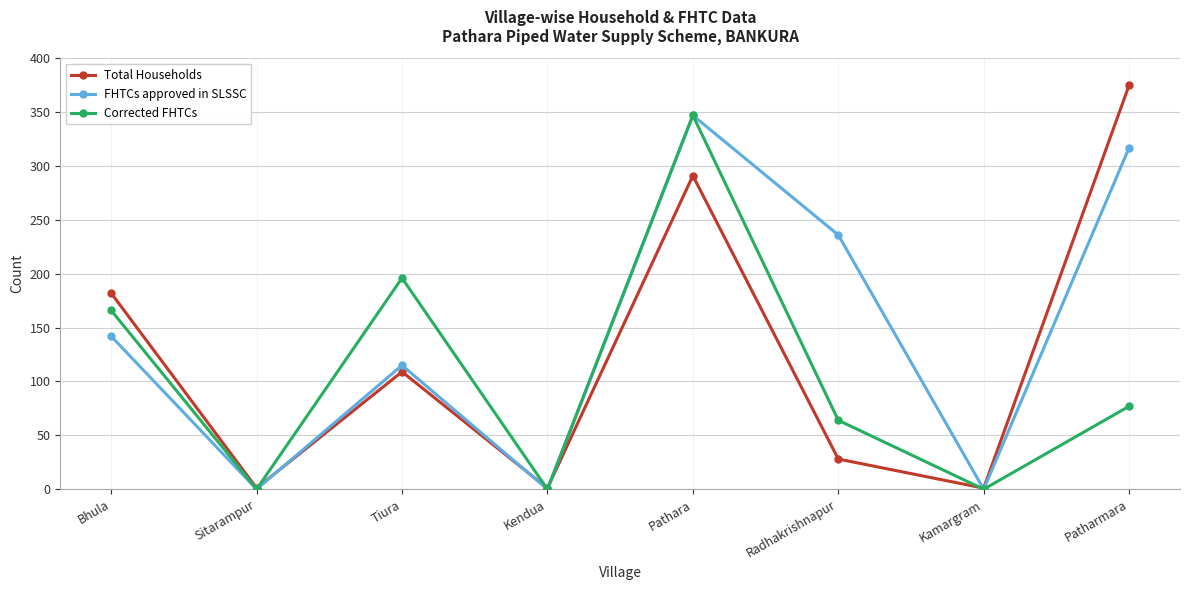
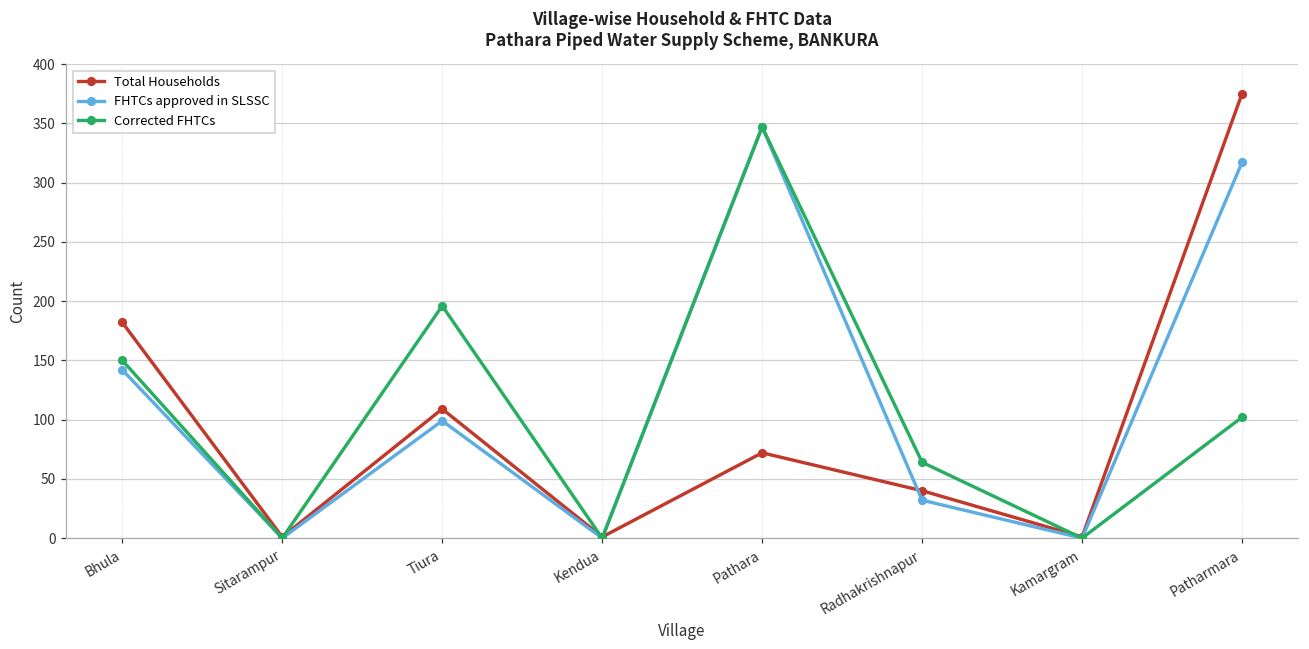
Corrected FHTCs, Bhula: 166 -> 150
FHTCs approved in SLSSC, Tiura: 115 -> 99
Total Households, Pathara: 291 -> 72
Total Households, Radhakrishnapur: 28 -> 40
FHTCs approved in SLSSC, Radhakrishnapur: 236 -> 32
Corrected FHTCs, Patharmara: 77 -> 102
